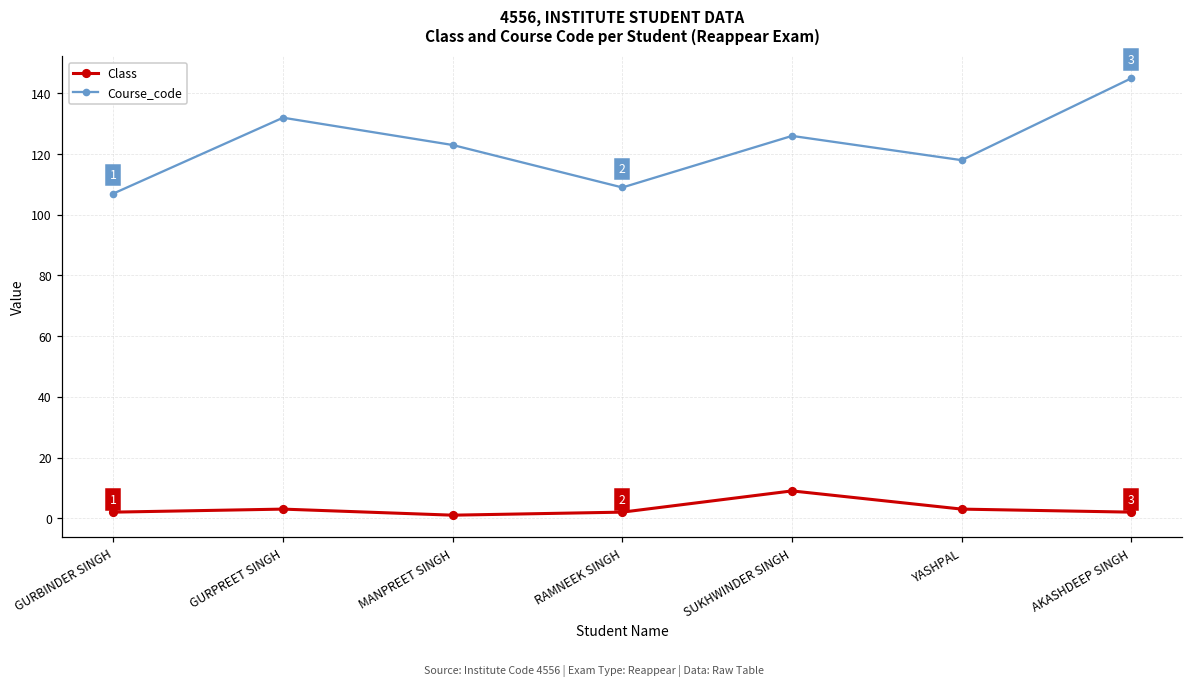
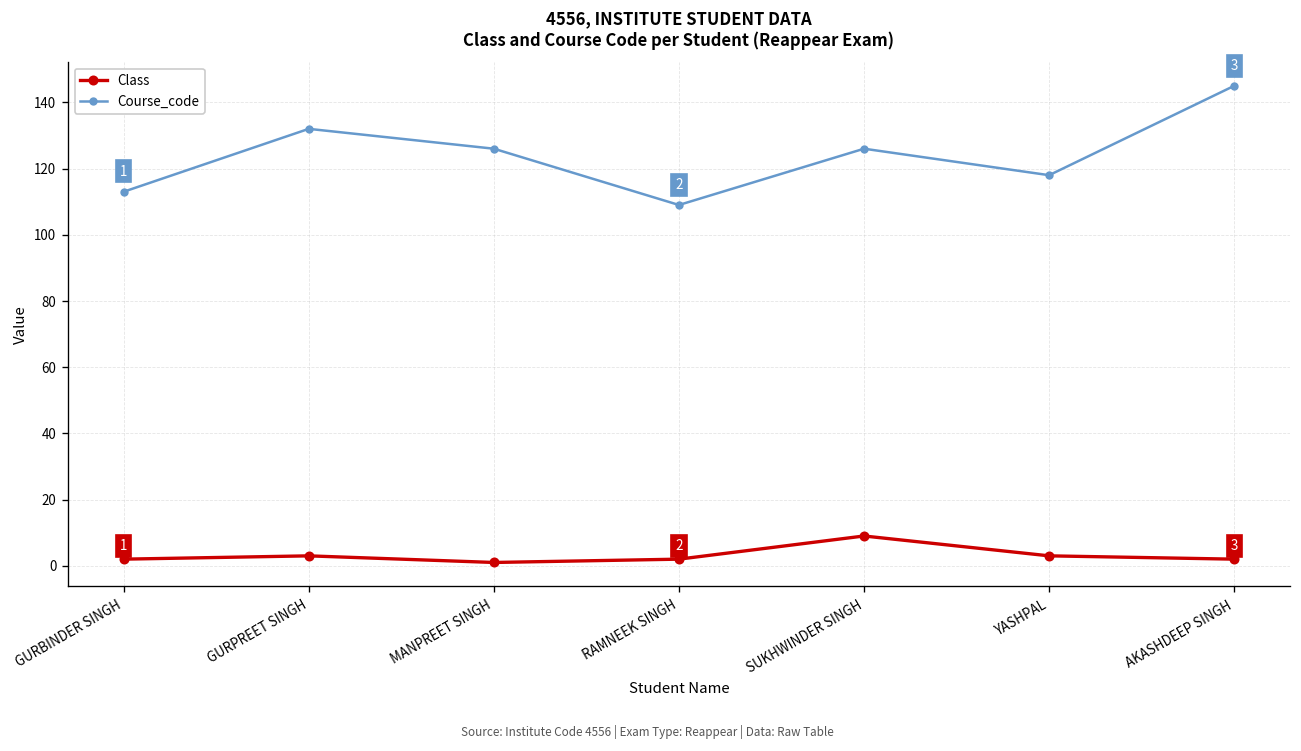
Course_code, GURBINDER SINGH: 107 -> 113
Course_code, MANPREET SINGH: 123 -> 126
